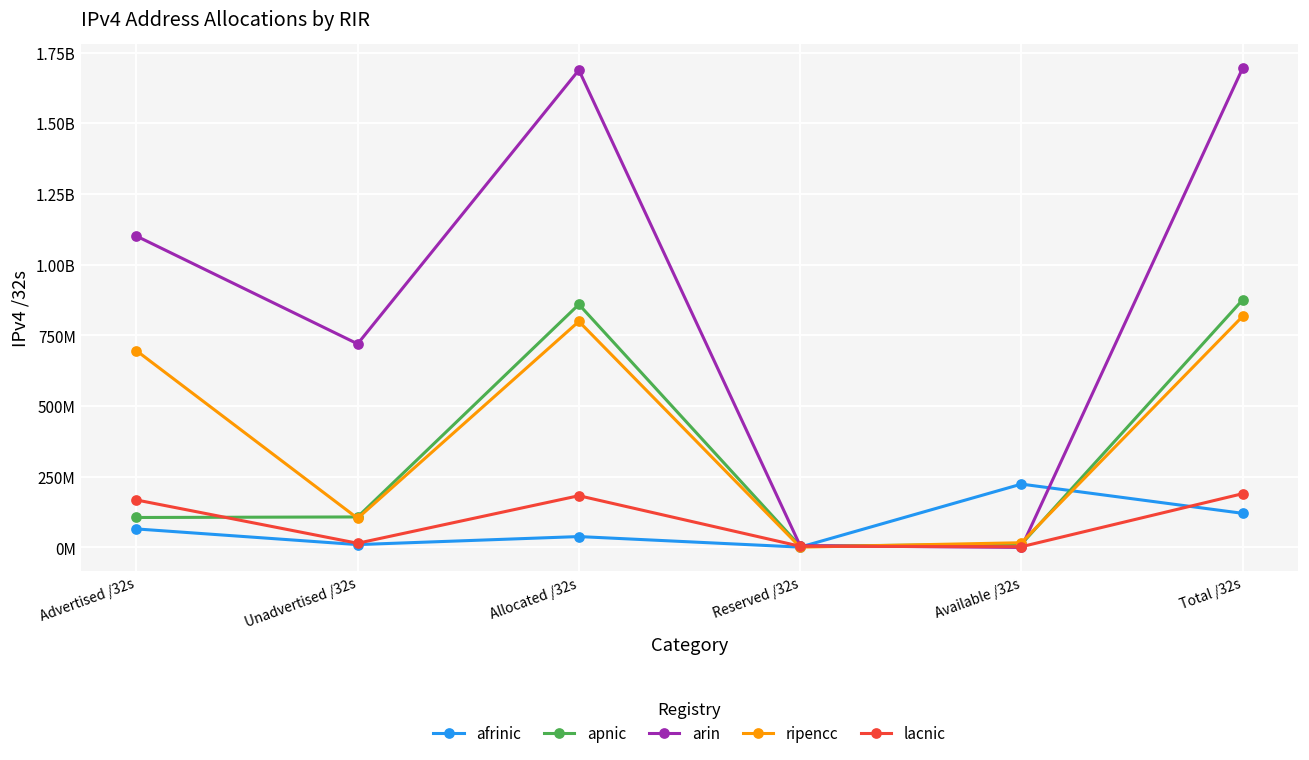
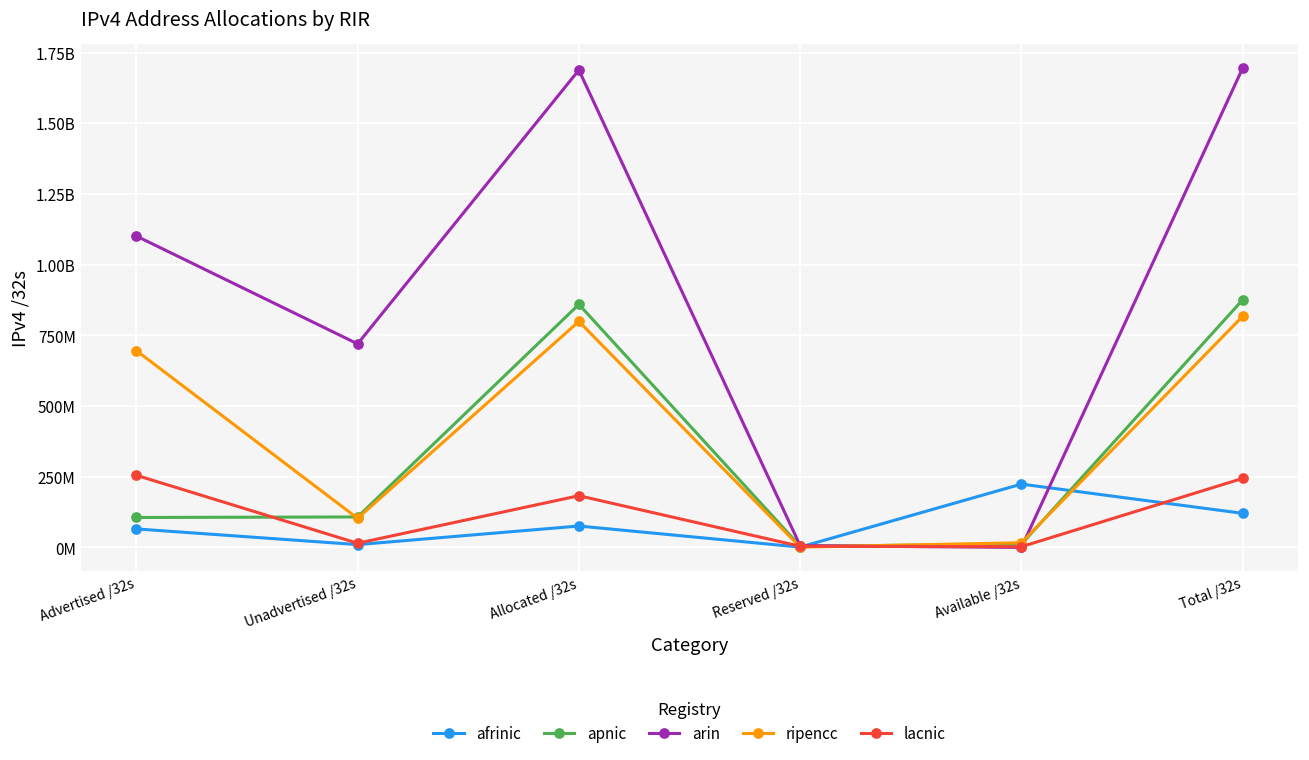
lacnic, Advertised /32s: 170000000 -> 260000000
afrinic, Allocated /32s: 40000000 -> 80000000
lacnic, Total /32s: 190000000 -> 240000000
